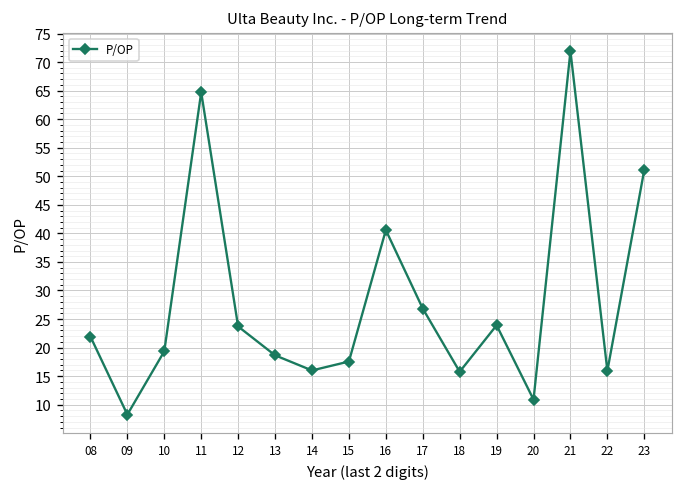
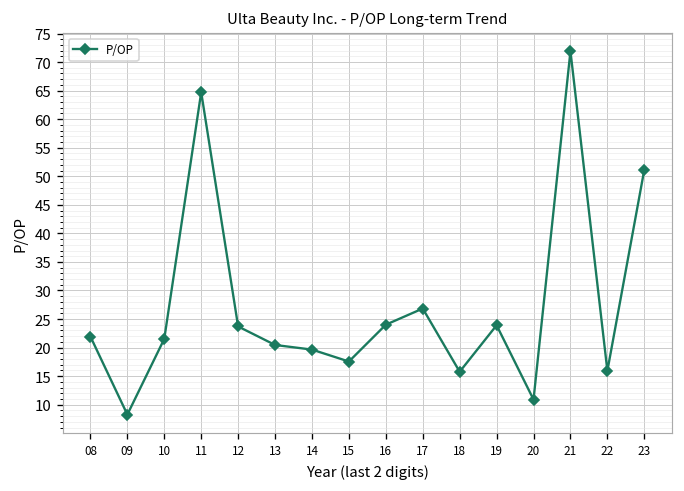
10: 19 -> 22
13: 19 -> 20
14: 16 -> 20
16: 41 -> 24
